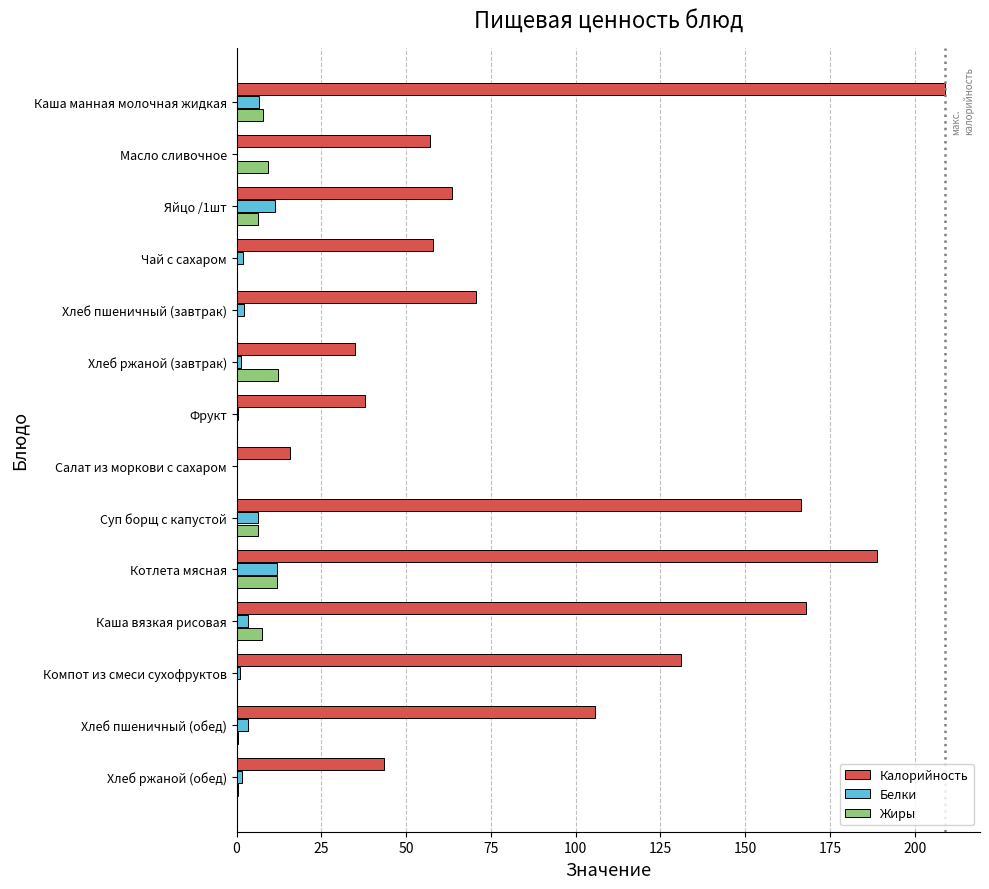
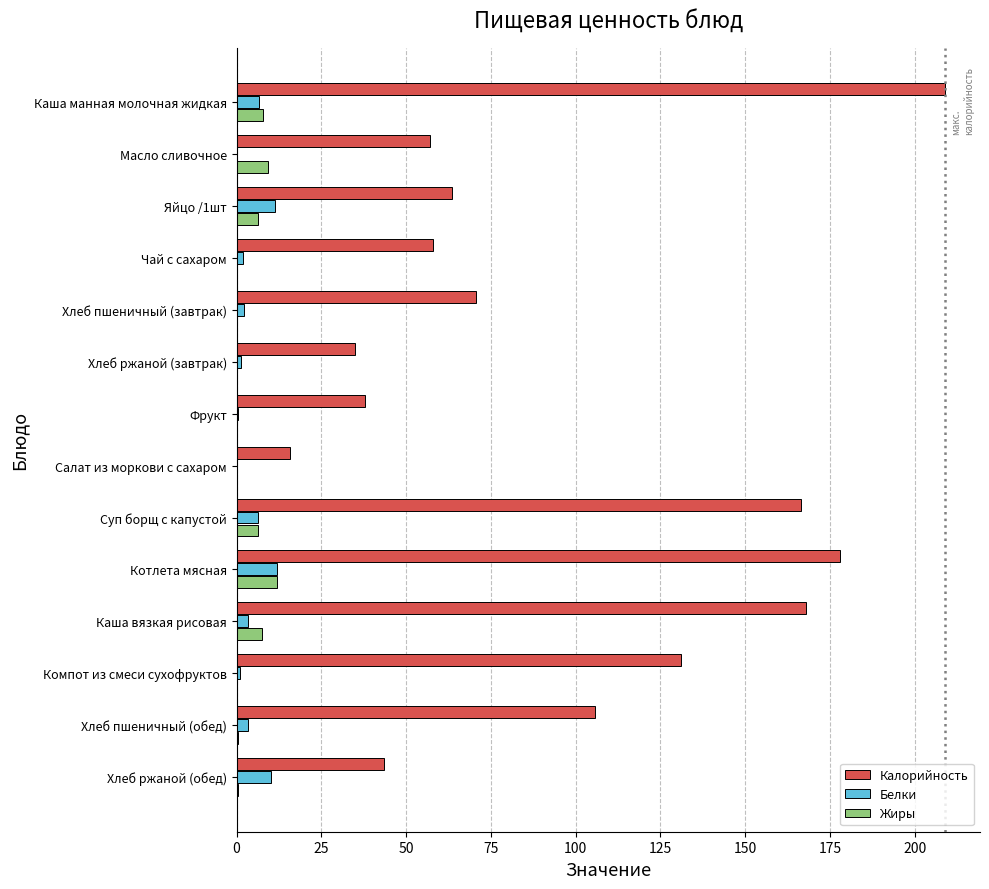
Жиры, Хлеб ржаной (завтрак): 12 -> 0
Калорийность, Котлета мясная: 189 -> 178
Белки, Хлеб ржаной (обед): 2 -> 10
